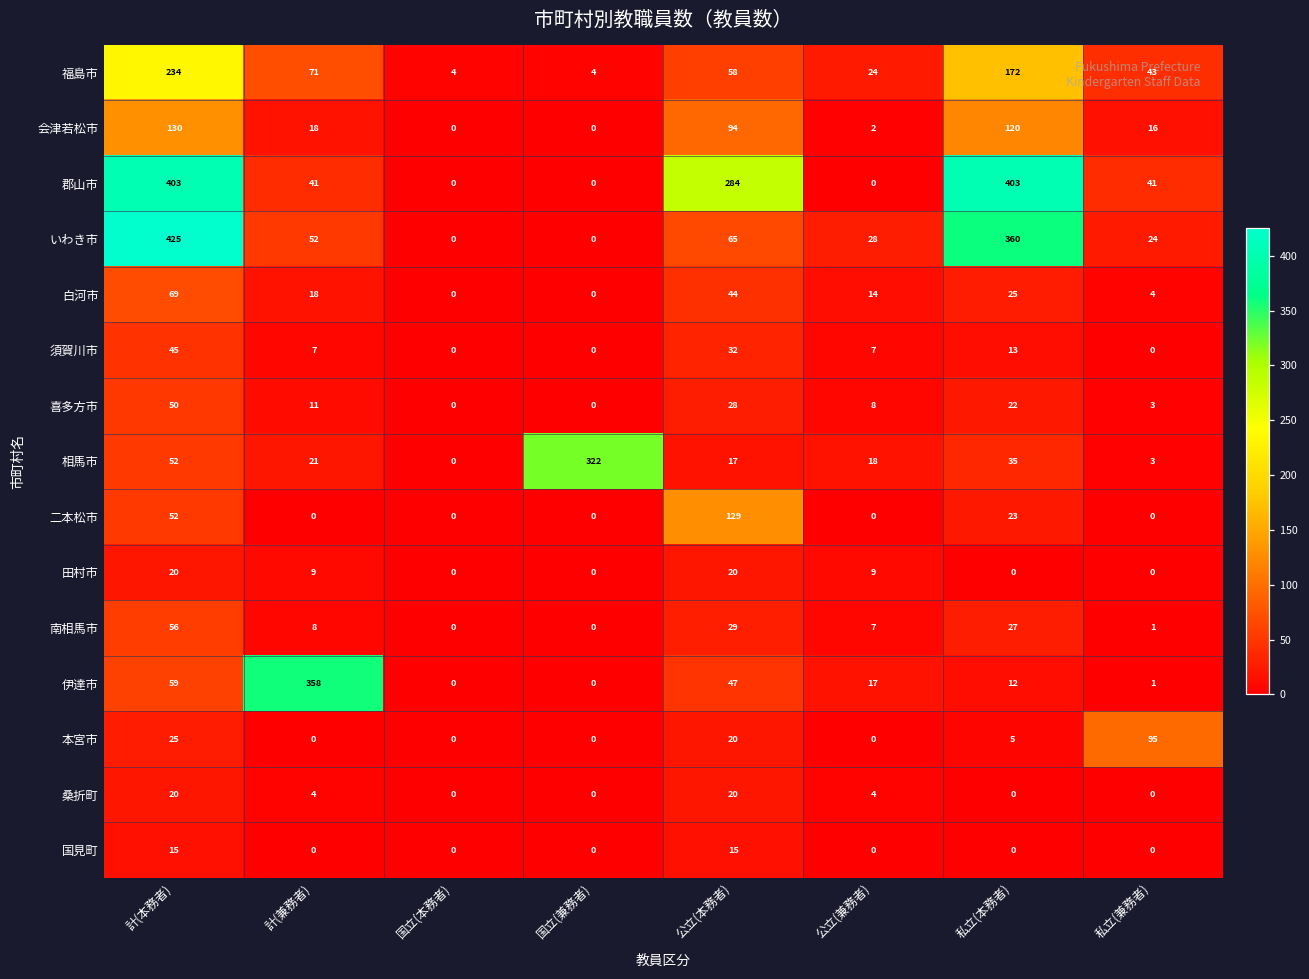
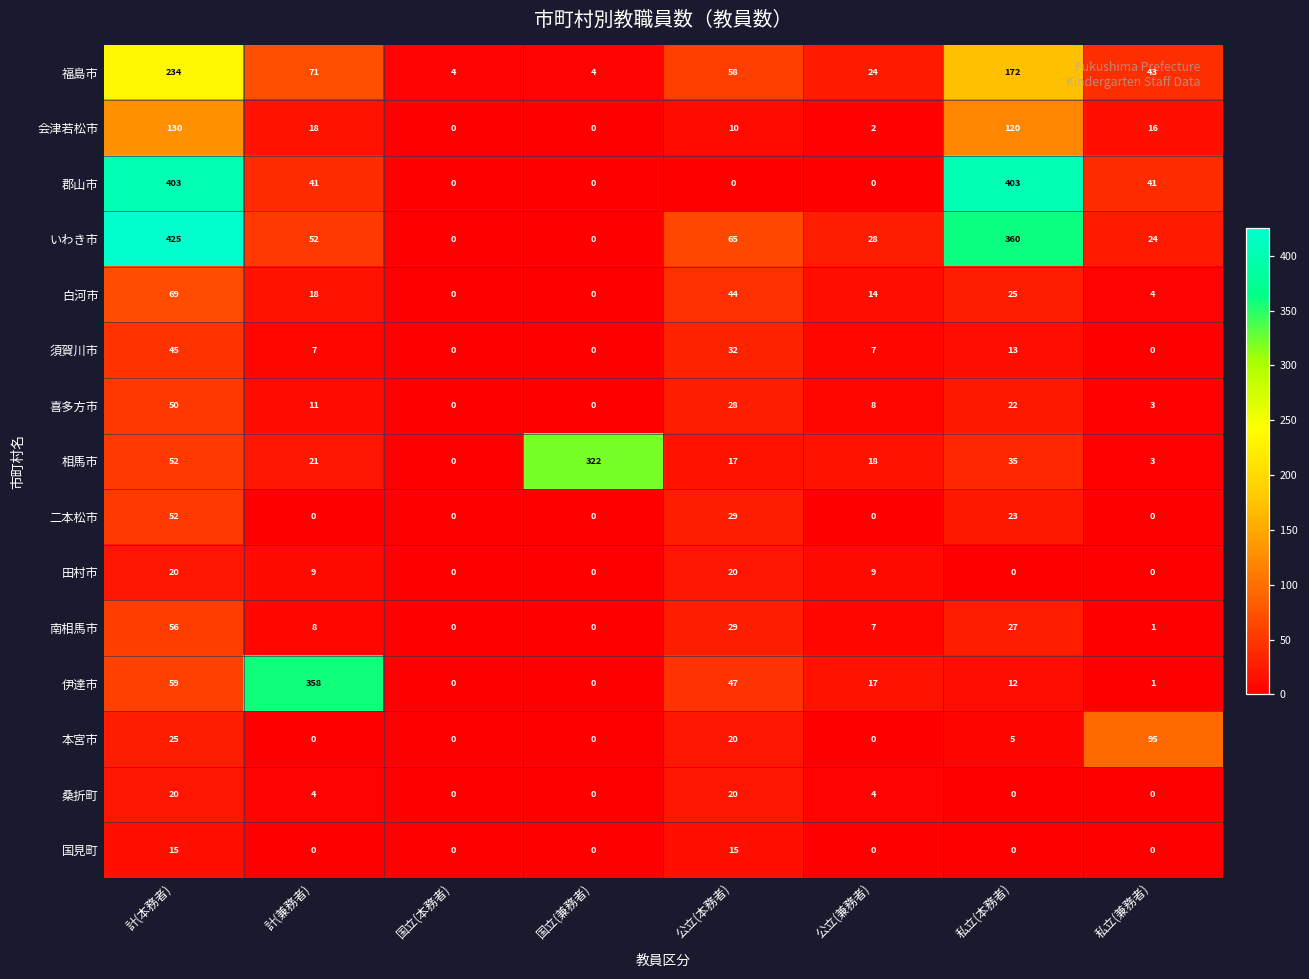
会津若松市, 公立(本務者): 94 -> 10
郡山市, 公立(本務者): 284 -> 0
二本松市, 公立(本務者): 129 -> 29
